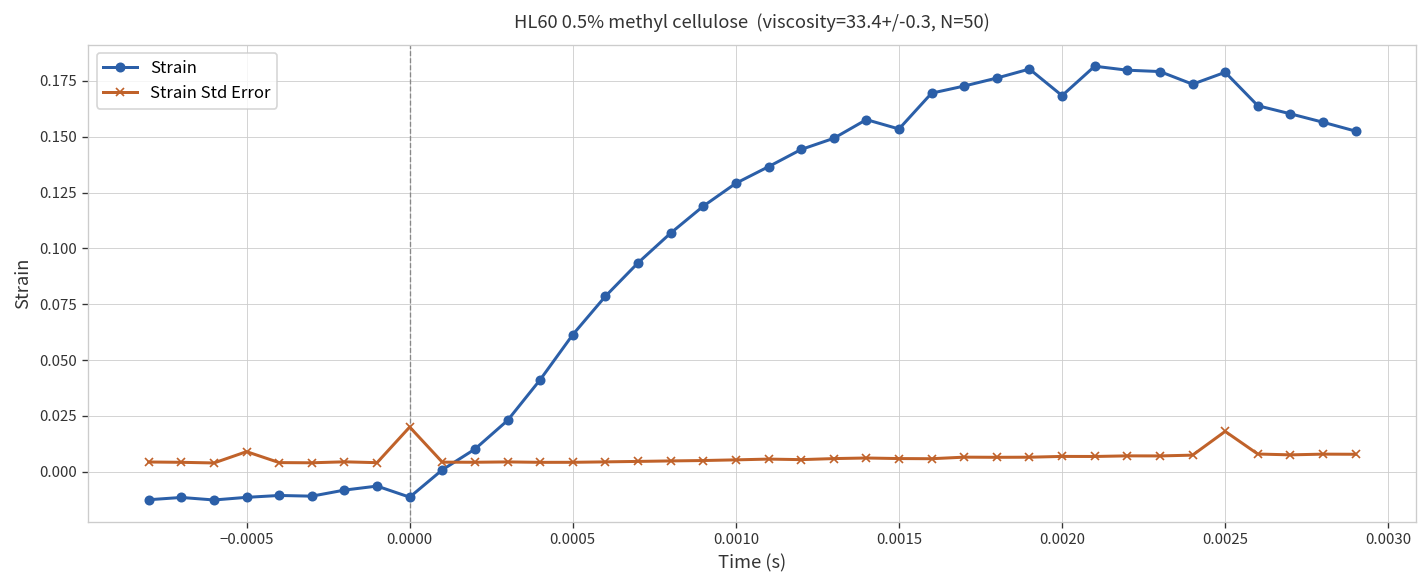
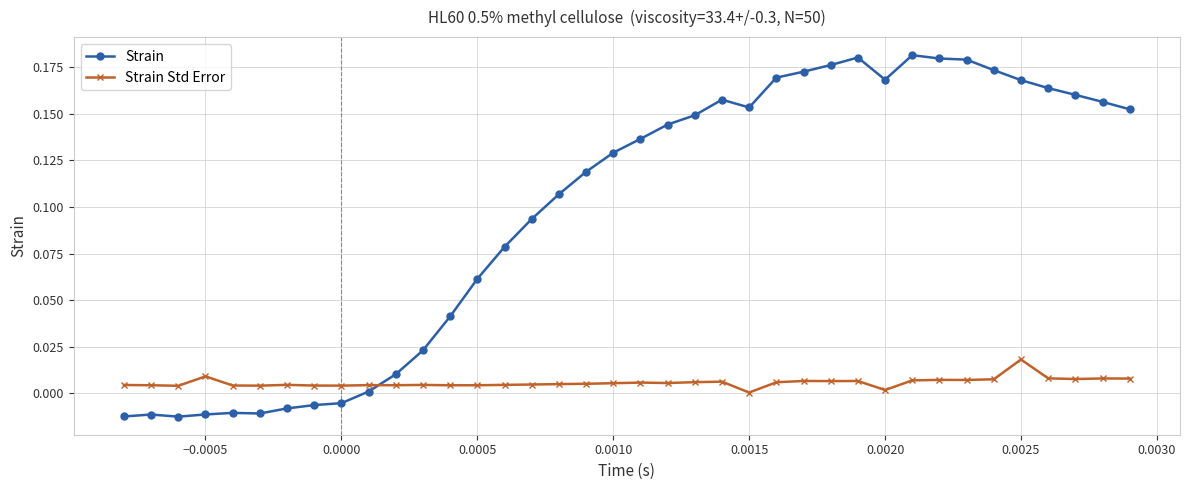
Strain, 0.0000: -0.011 -> -0.005
Strain Std Error, 0.0000: 0.020 -> 0.004
Strain Std Error, 0.0015: 0.006 -> 0.000
Strain Std Error, 0.0020: 0.007 -> 0.002
Strain, 0.0025: 0.179 -> 0.168
